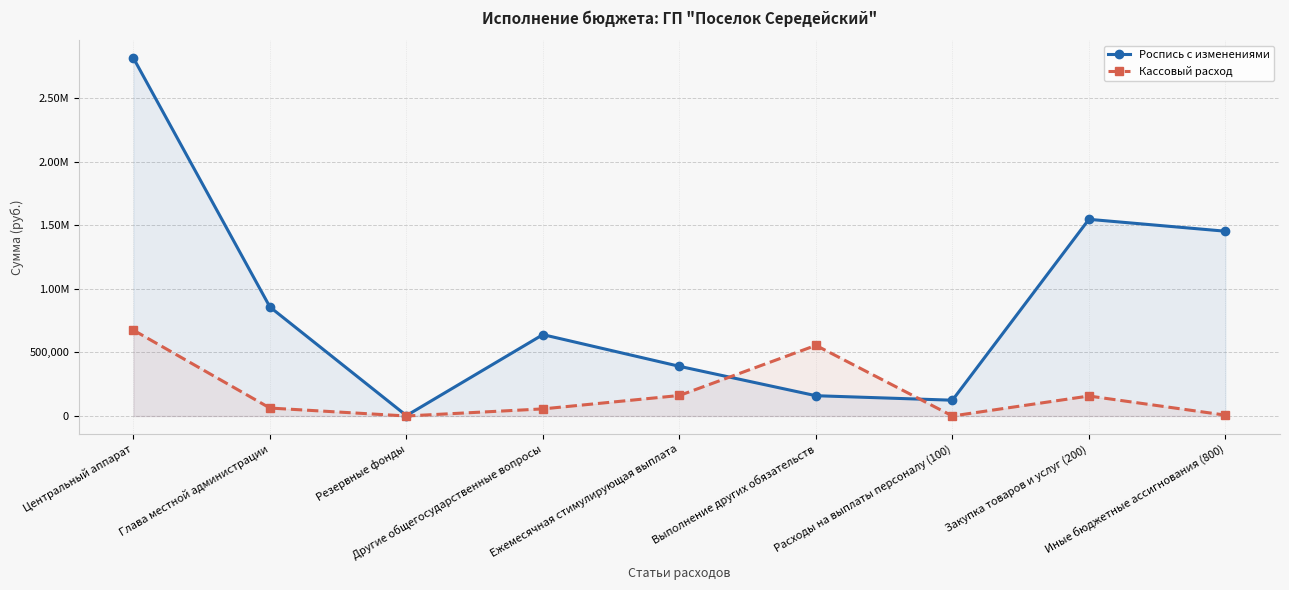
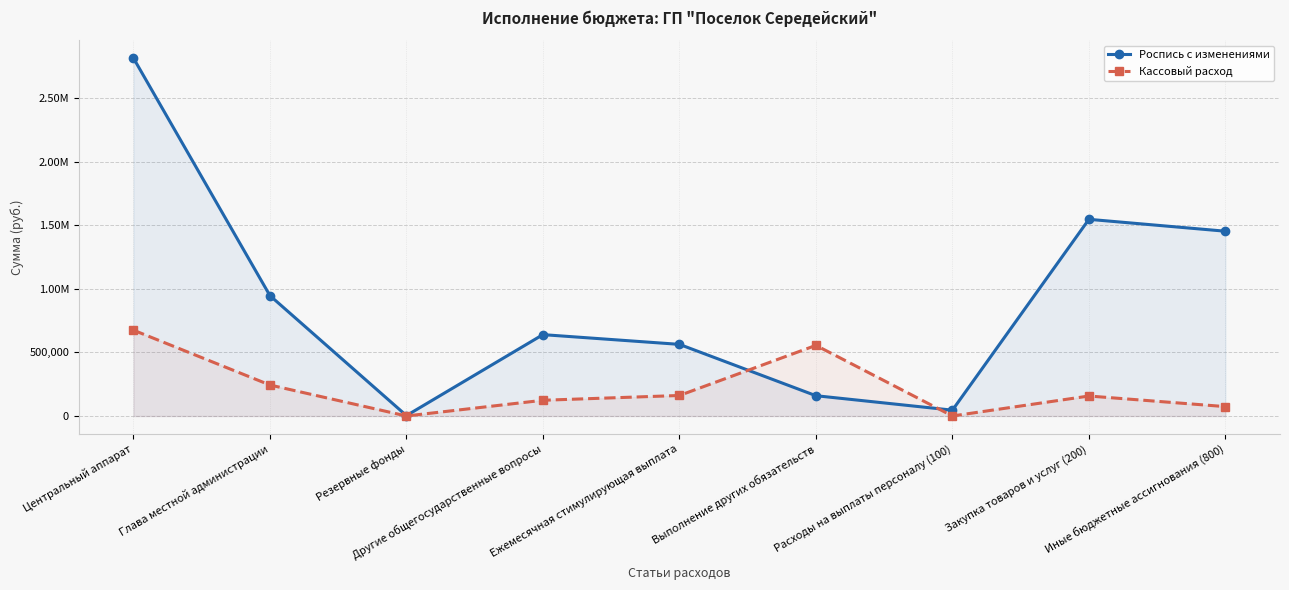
Роспись с изменениями, Глава местной администрации: 860,000 -> 950,000
Кассовый расход, Глава местной администрации: 60,000 -> 240,000
Кассовый расход, Другие общегосударственные вопросы: 60,000 -> 120,000
Роспись с изменениями, Ежемесячная стимулирующая выплата: 390,000 -> 560,000
Роспись с изменениями, Расходы на выплаты персоналу (100): 120,000 -> 50,000
Кассовый расход, Иные бюджетные ассигнования (800): 10,000 -> 70,000
